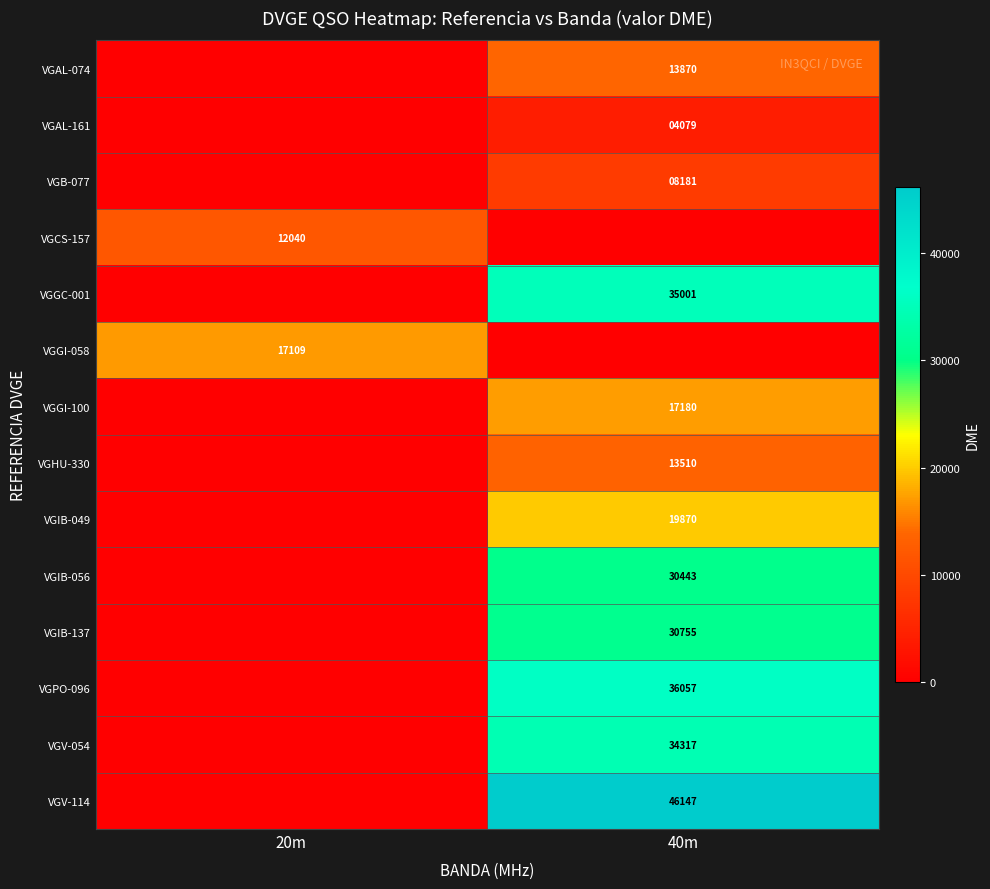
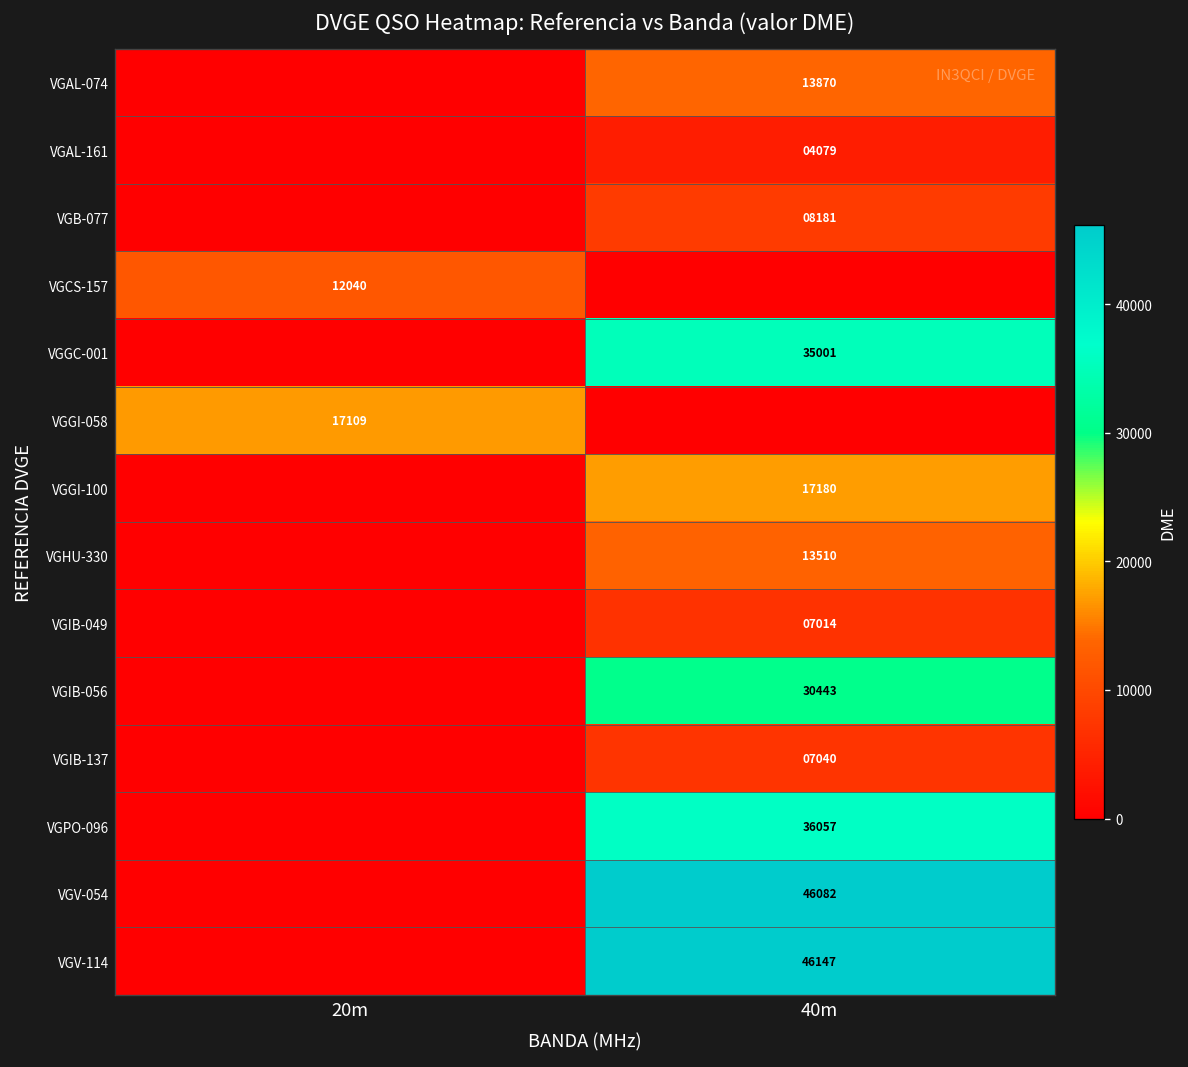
VGIB-049, 40m: 19870 -> 07014
VGIB-137, 40m: 30755 -> 07040
VGV-054, 40m: 34317 -> 46082
